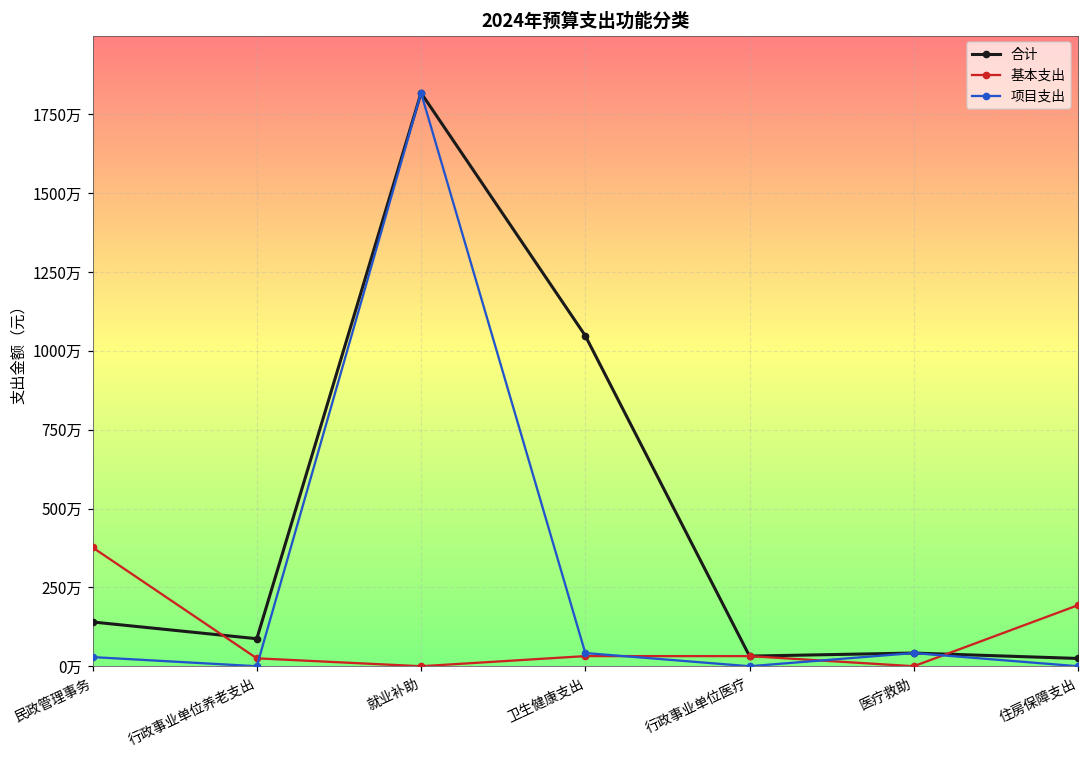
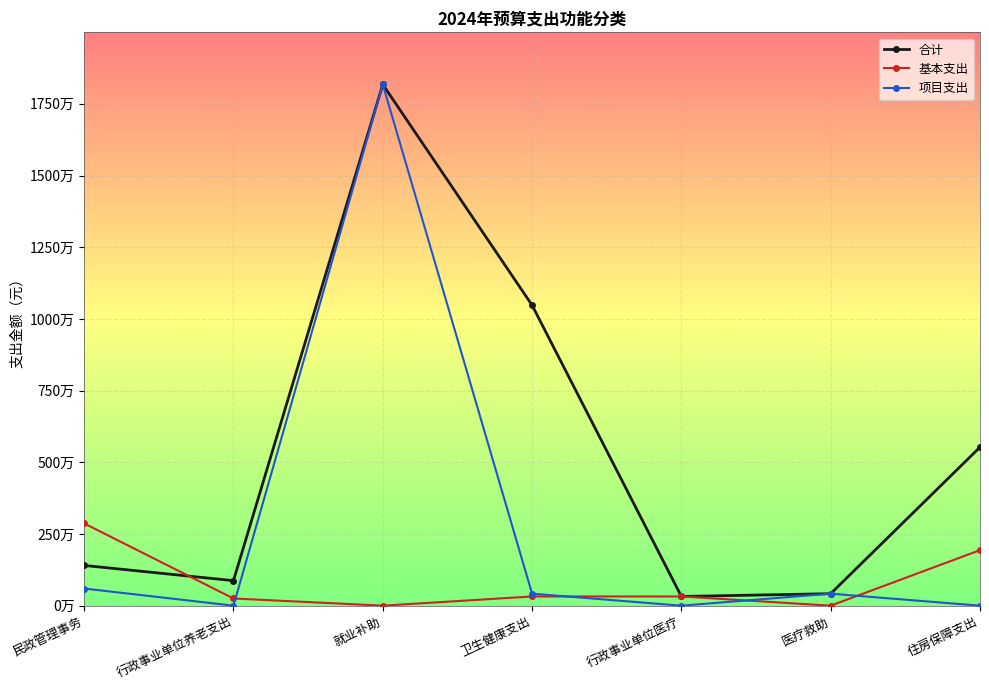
基本支出, 民政管理事务: 380万 -> 290万
项目支出, 民政管理事务: 30万 -> 60万
合计, 住房保障支出: 20万 -> 550万
